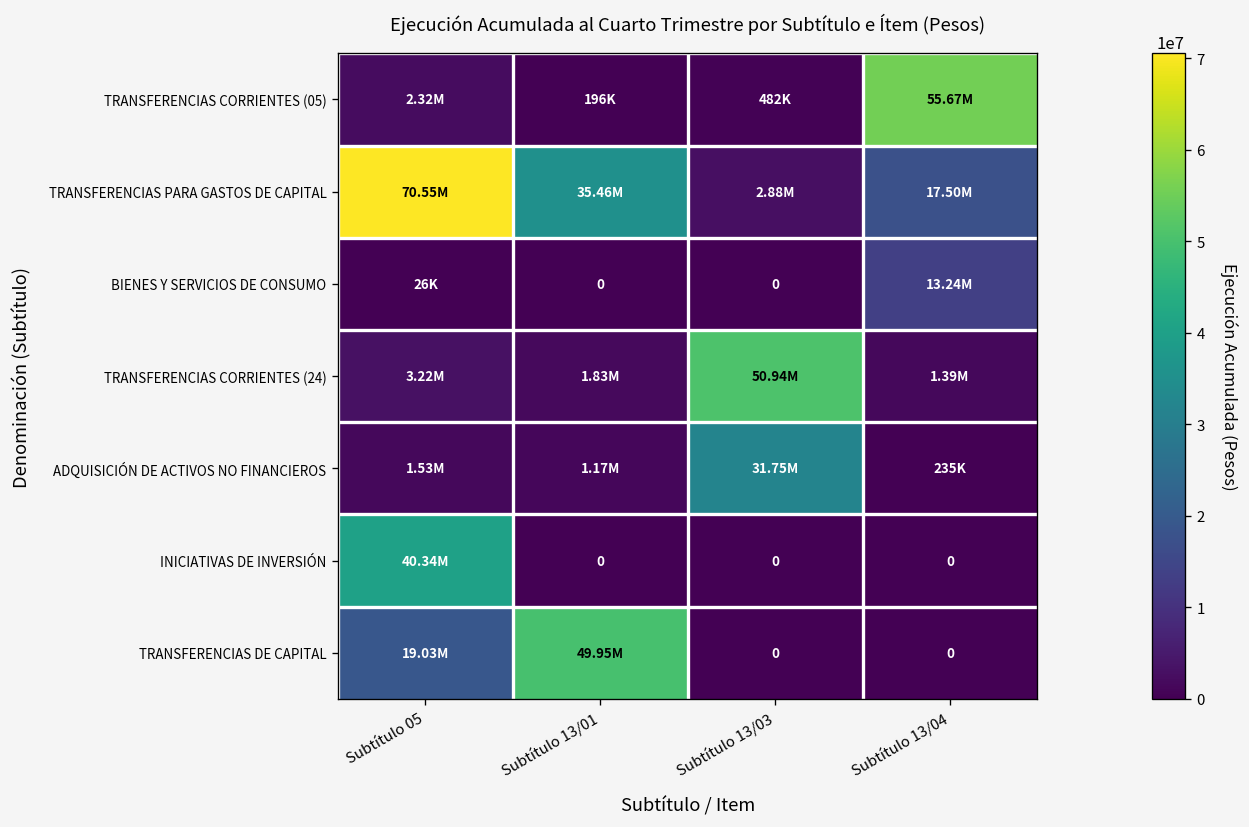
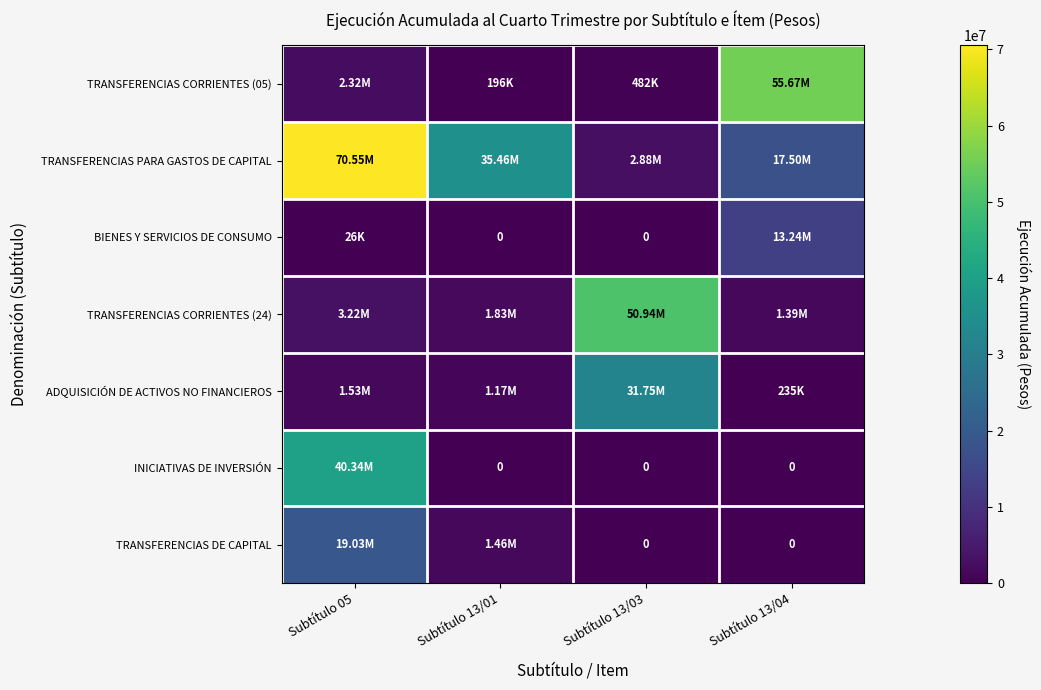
TRANSFERENCIAS DE CAPITAL, Subtítulo 13/01: 49.95M -> 1.46M
